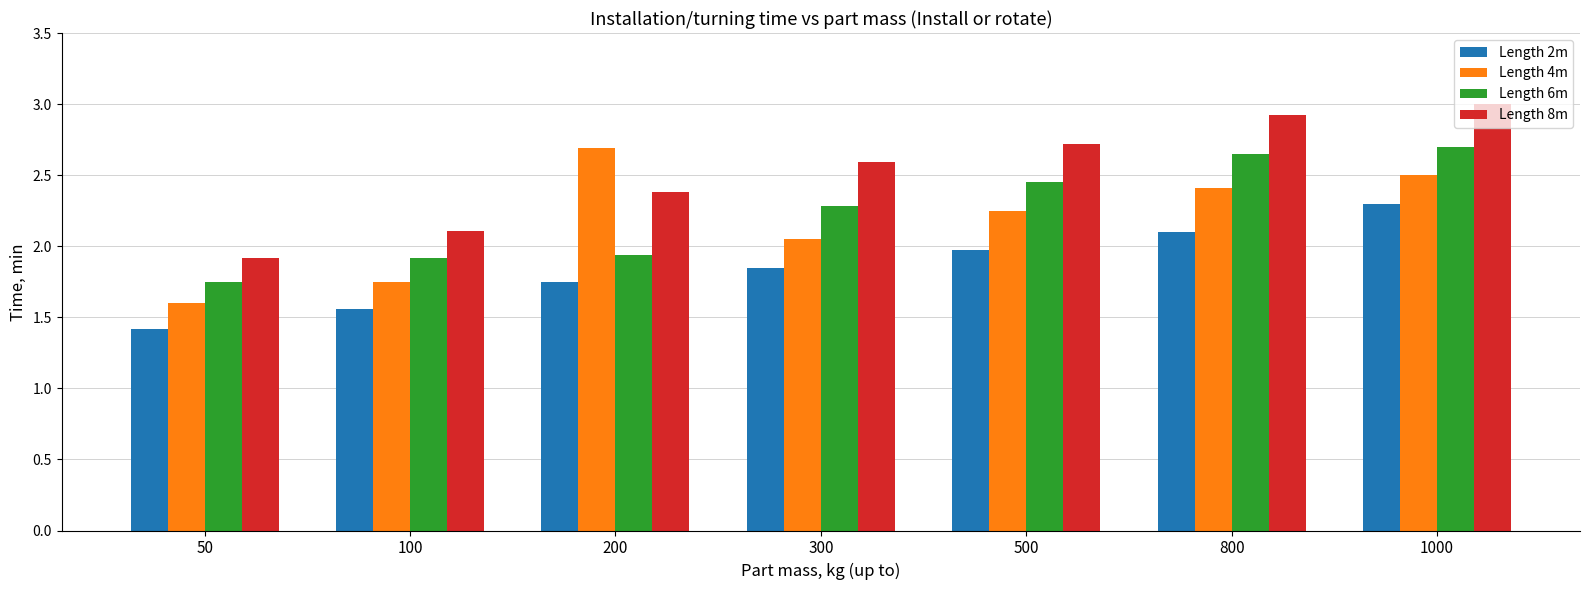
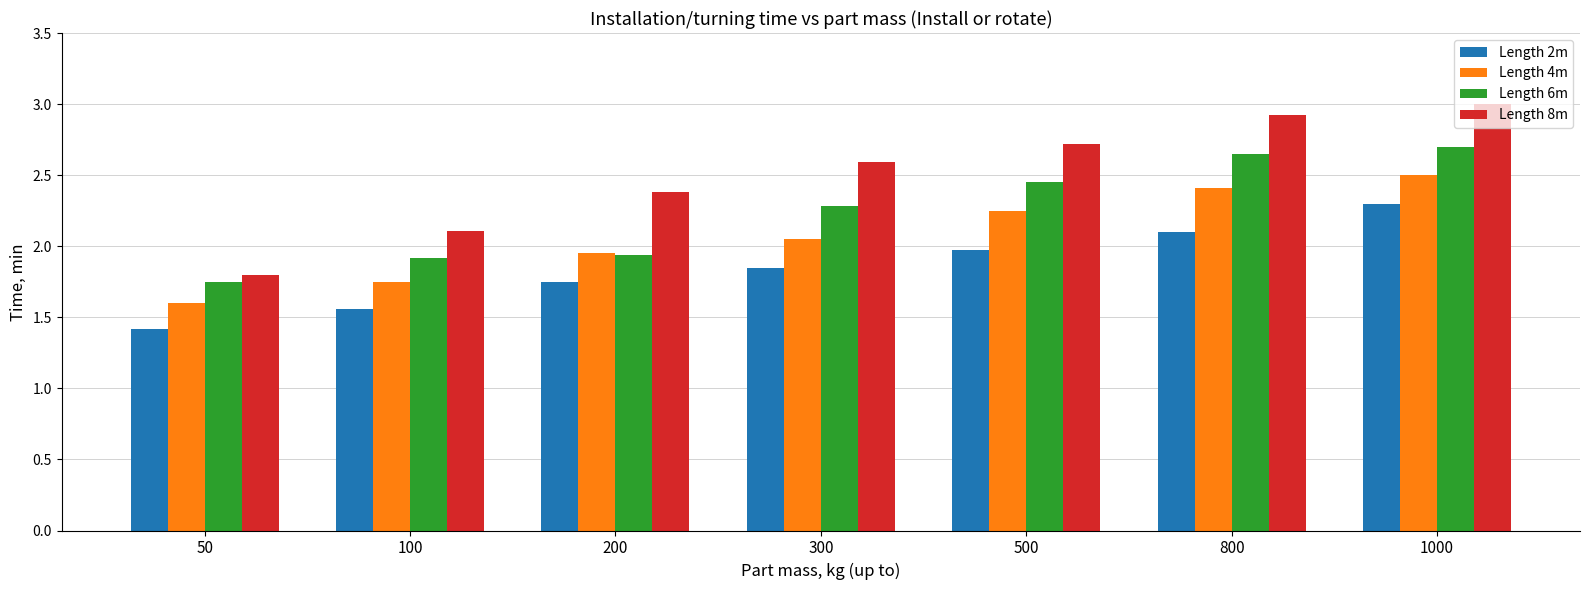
Length 8m, 50: 1.92 -> 1.80
Length 4m, 200: 2.69 -> 1.95
